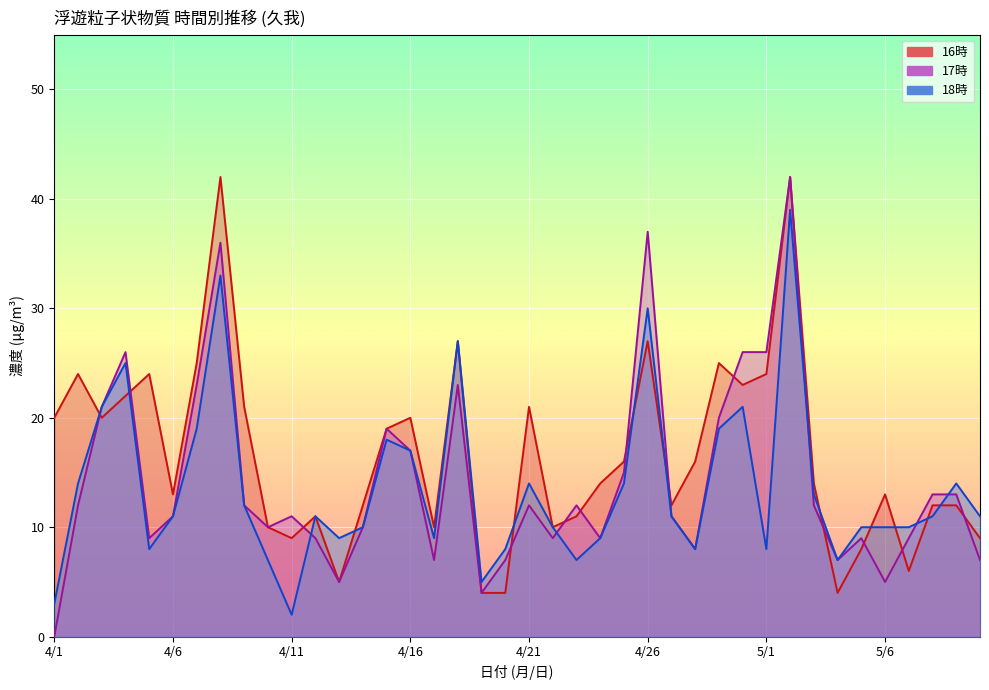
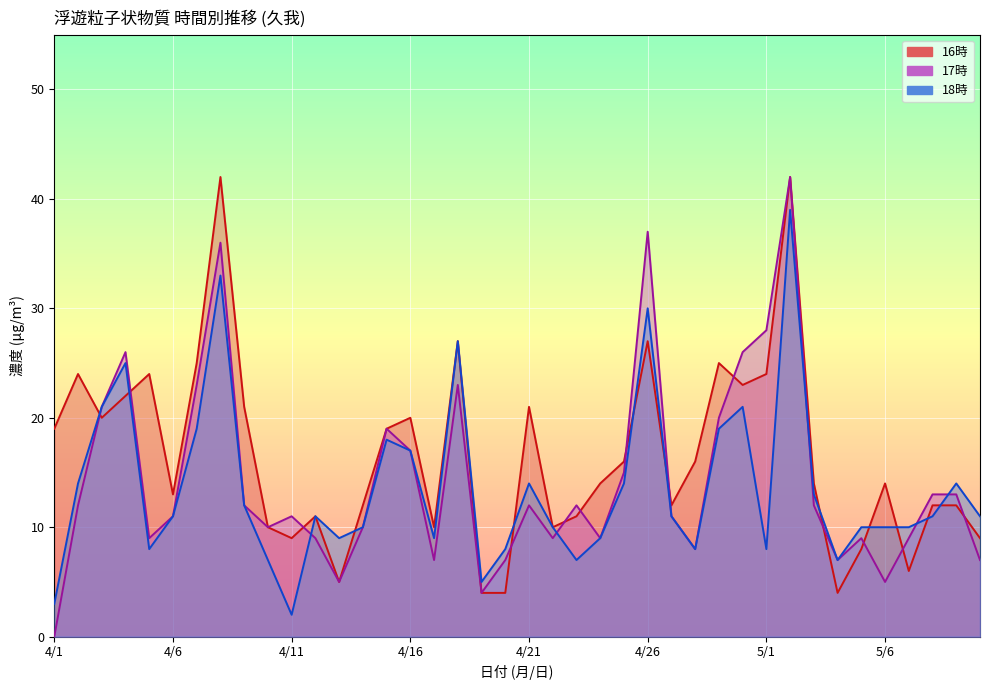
16時, 4/1: 20 -> 19
17時, 5/1: 26 -> 28
16時, 5/6: 13 -> 14
